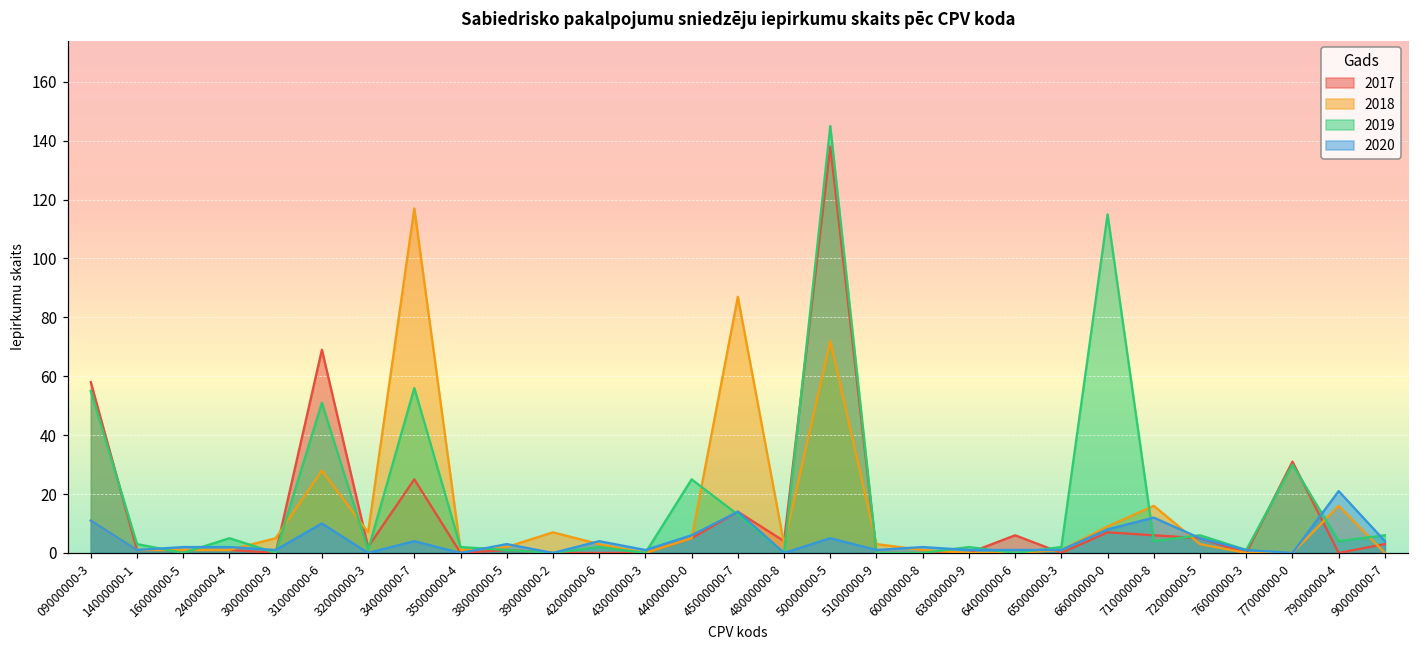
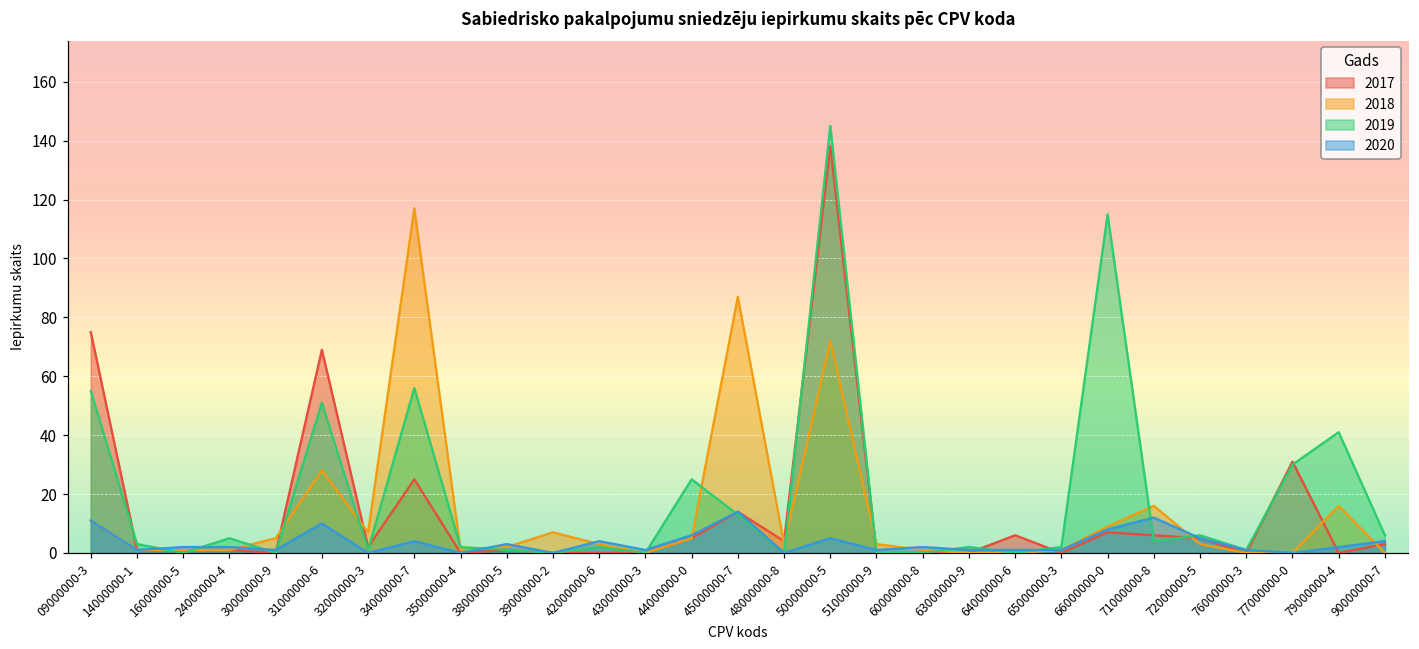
2017, 09000000-3: 58 -> 75
2019, 79000000-4: 4 -> 41
2020, 79000000-4: 21 -> 2
